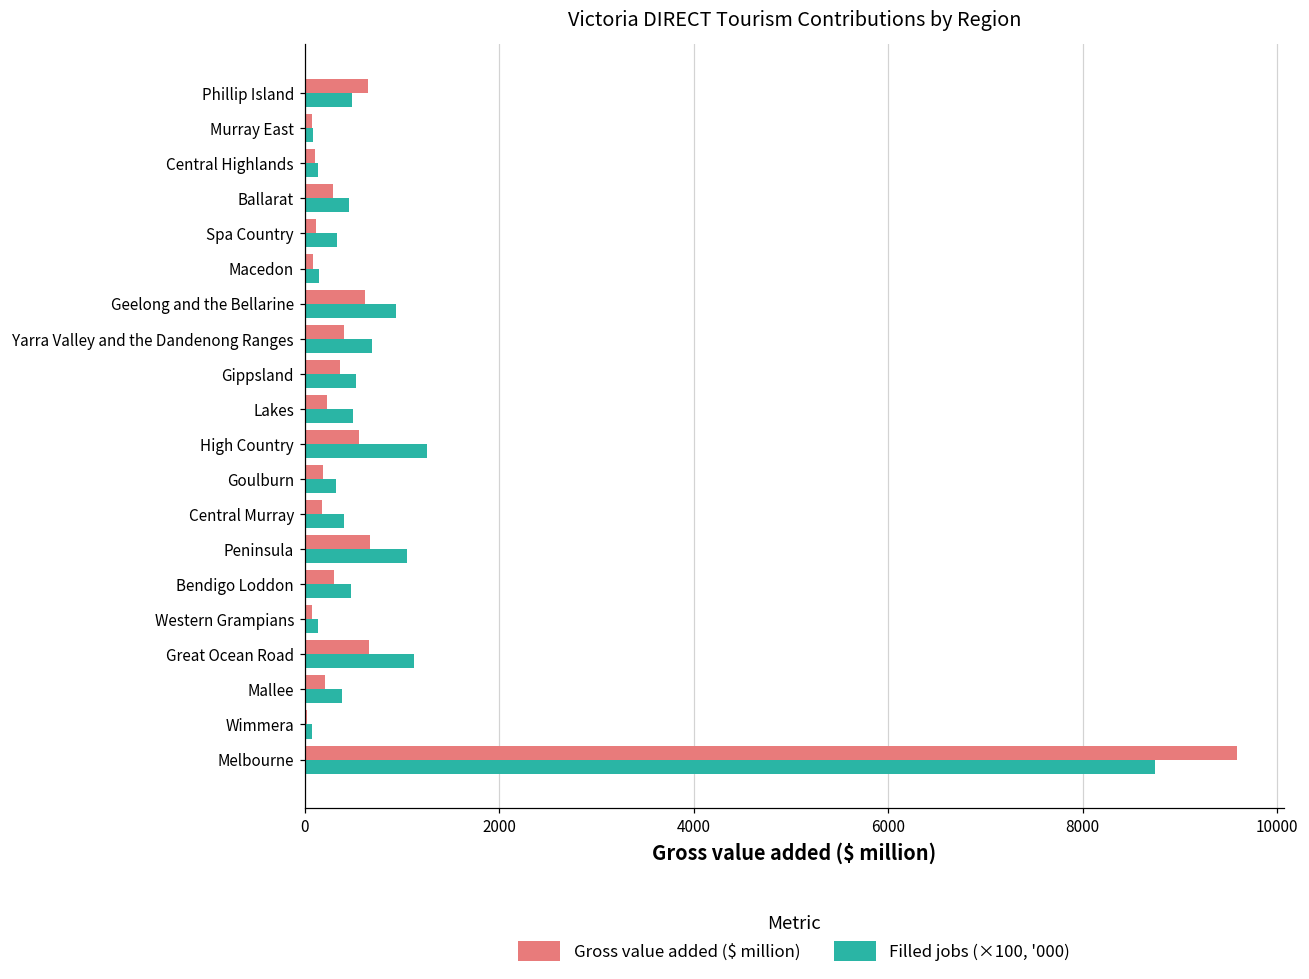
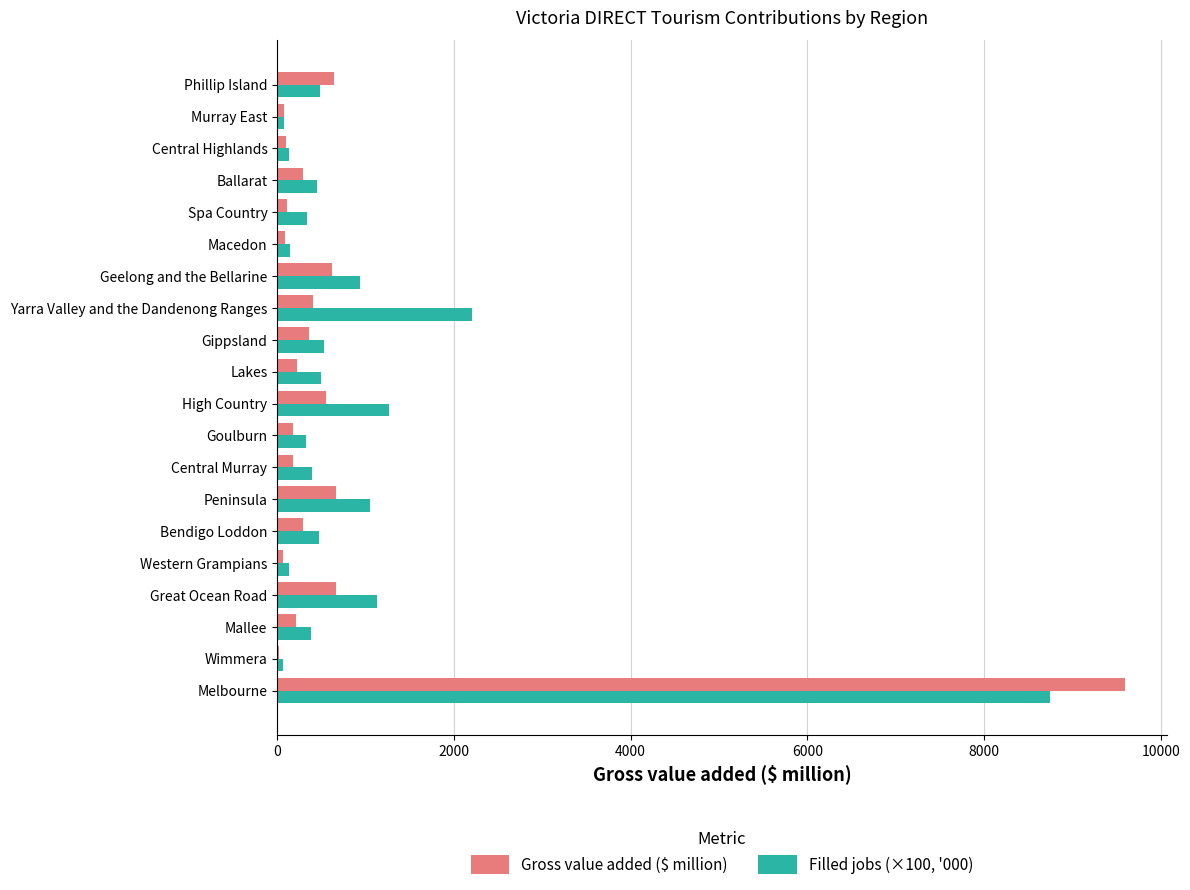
Filled jobs (×100, '000), Yarra Valley and the Dandenong Ranges: 700 -> 2200
